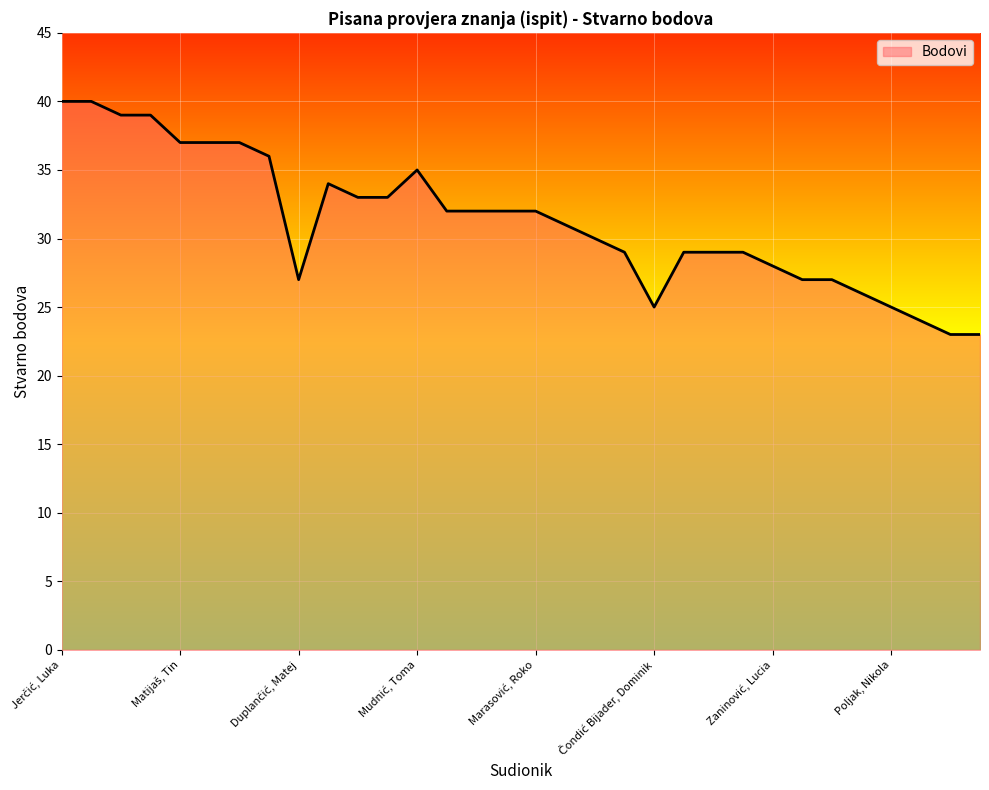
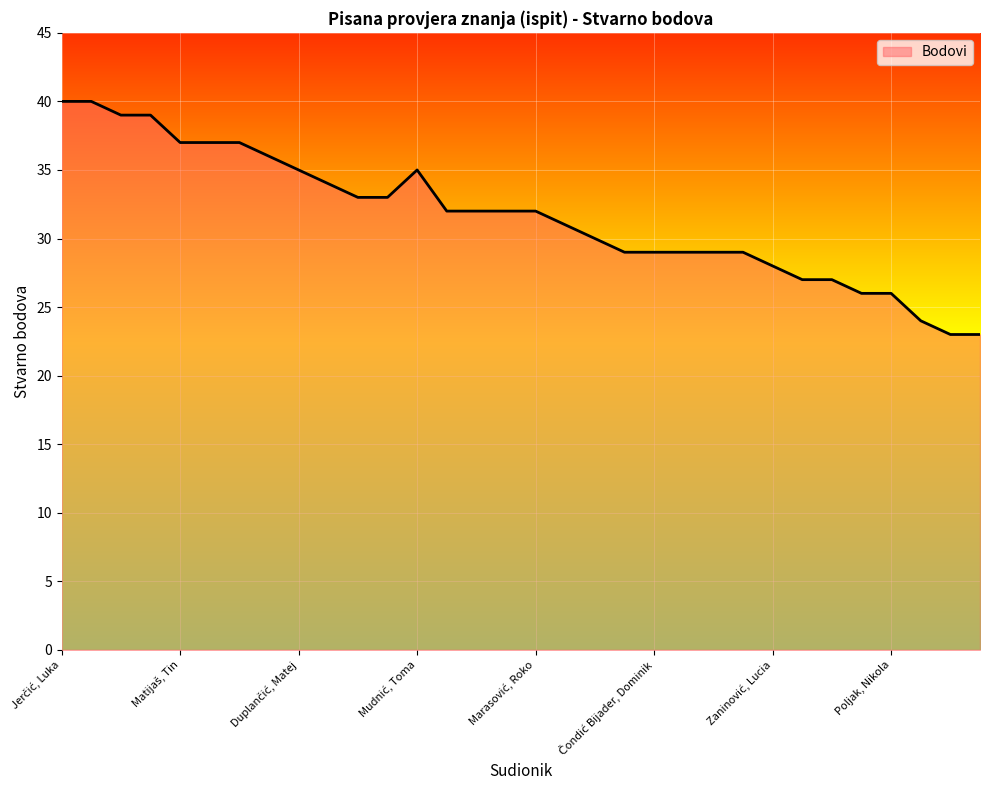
Duplančić, Matej: 27 -> 35
Čondić Bijader, Dominik: 25 -> 29
Poljak, Nikola: 25 -> 26
